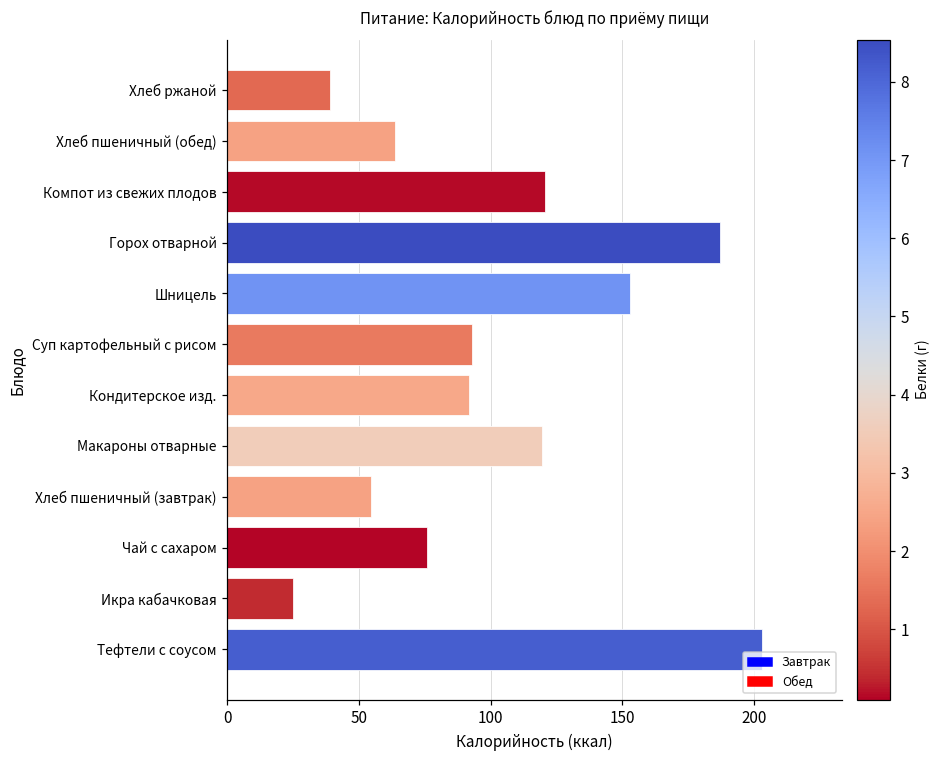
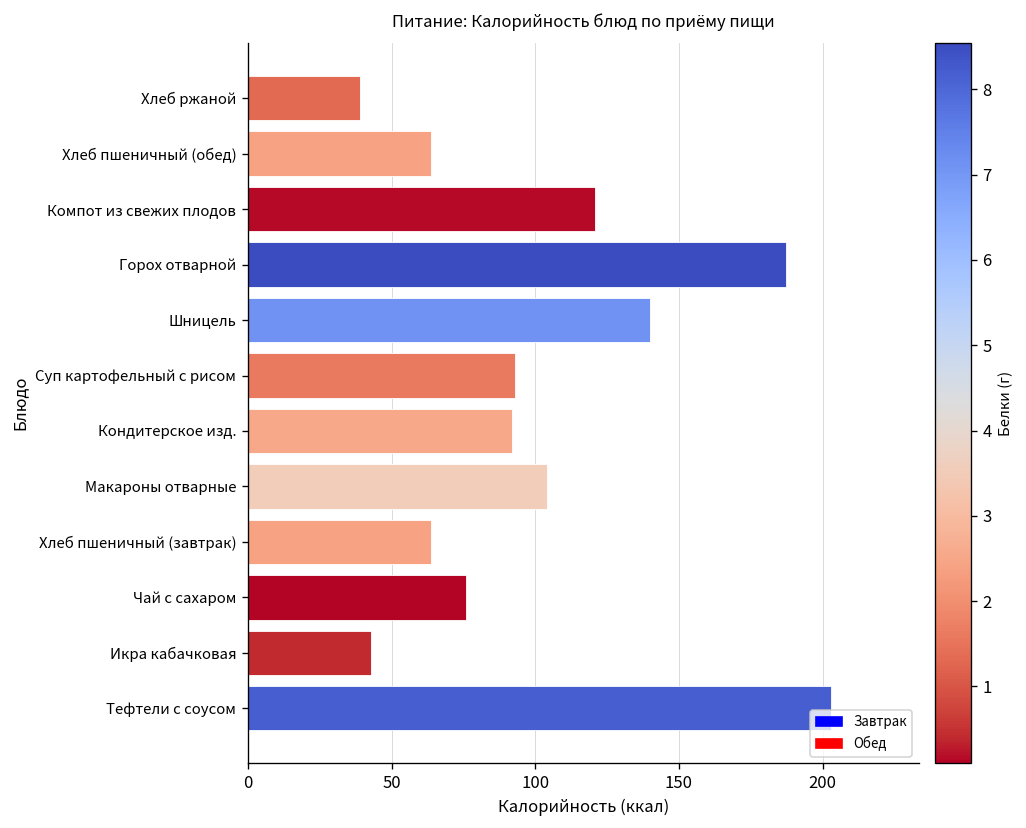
Шницель: 153 -> 140
Макароны отварные: 120 -> 104
Хлеб пшеничный (завтрак): 55 -> 64
Икра кабачковая: 25 -> 43
